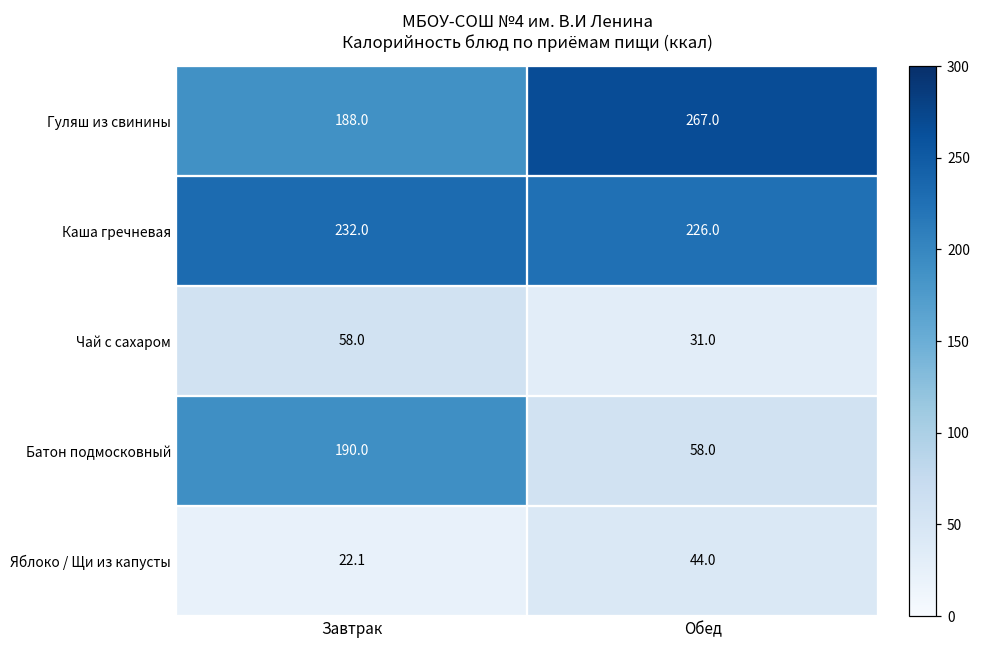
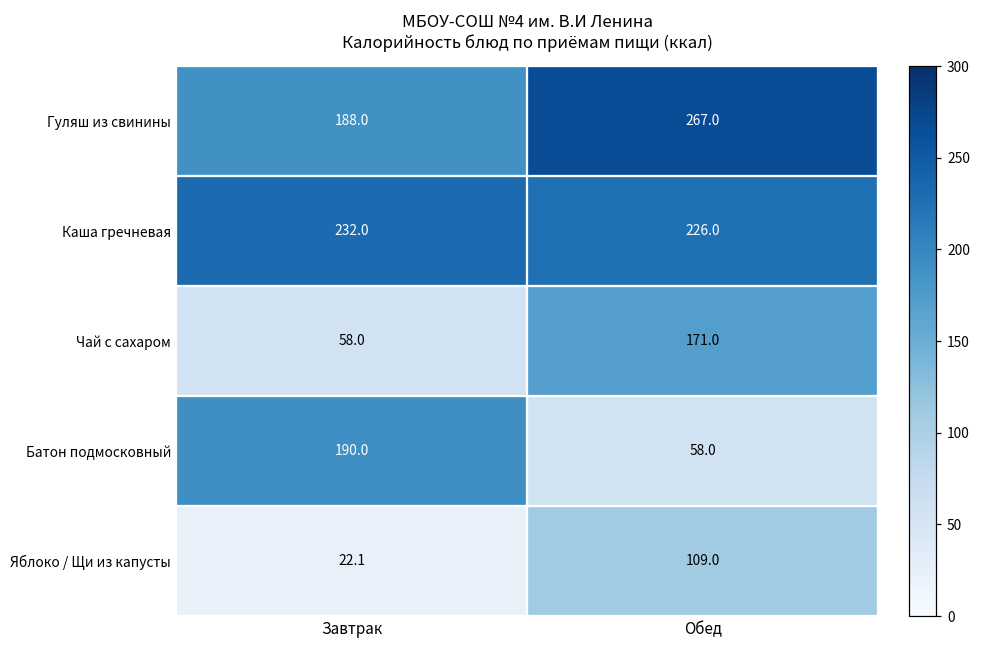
Чай с сахаром, Обед: 31.0 -> 171.0
Яблоко / Щи из капусты, Обед: 44.0 -> 109.0
